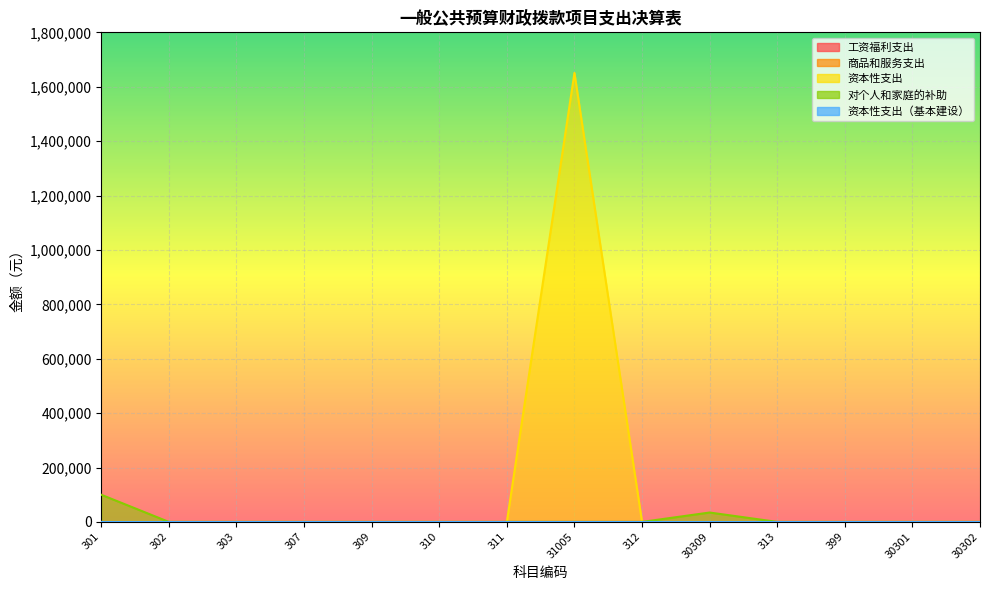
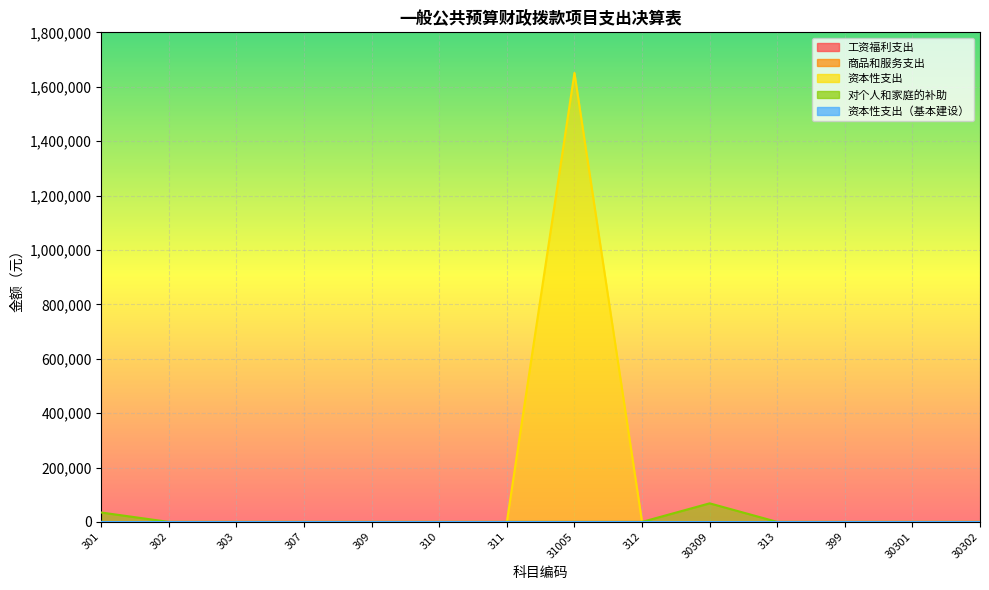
对个人和家庭的补助, 301: 100,000 -> 30,000
对个人和家庭的补助, 30309: 30,000 -> 70,000
